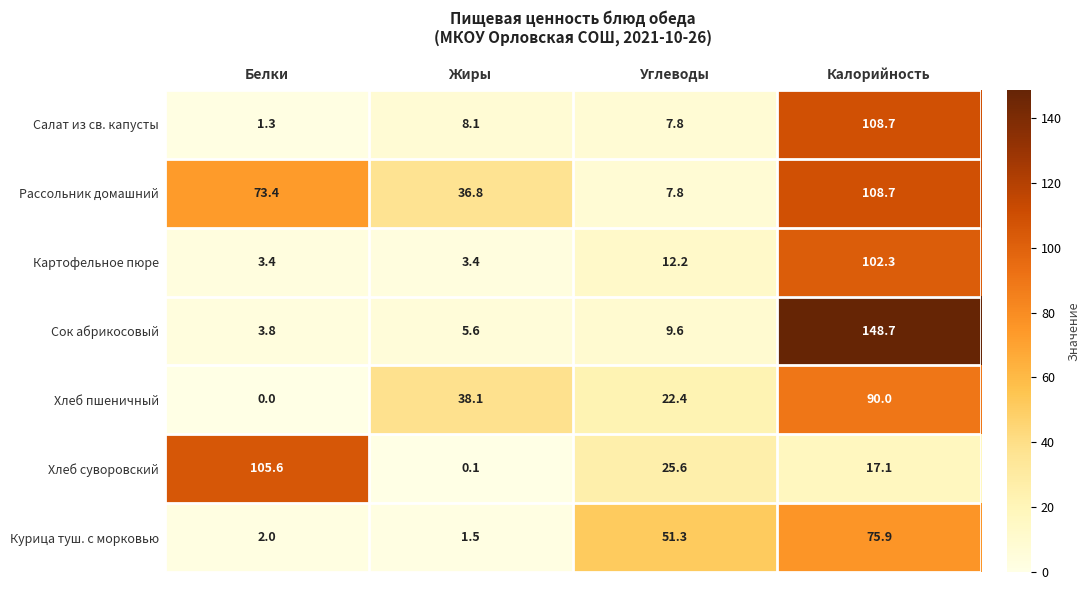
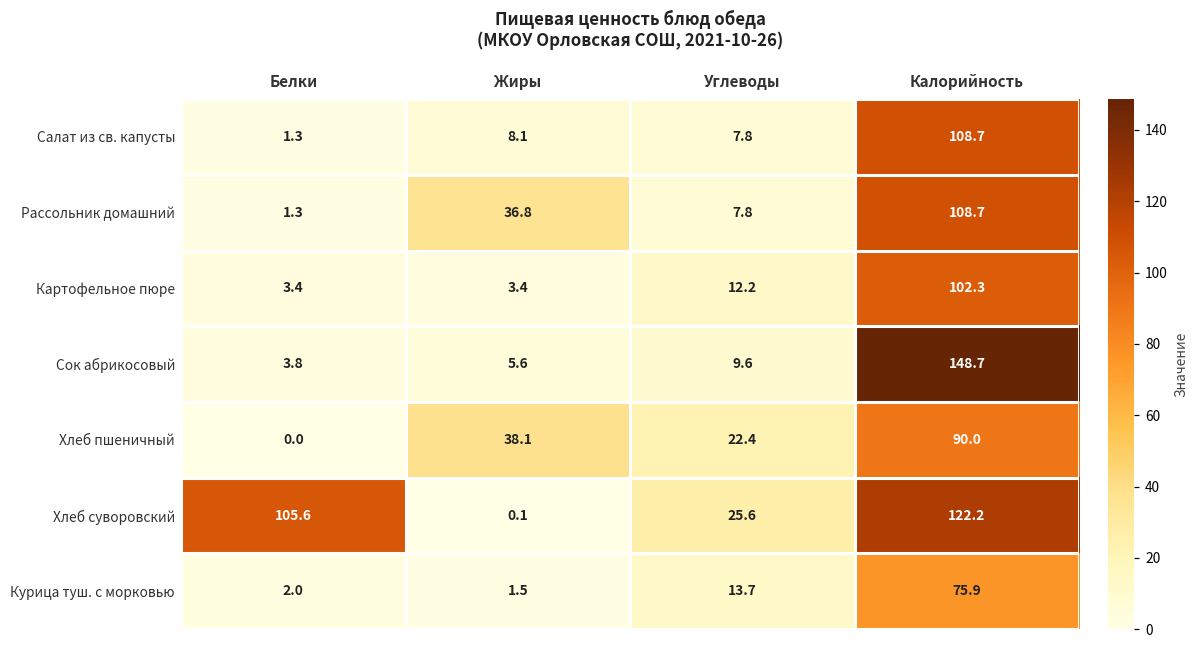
Рассольник домашний, Белки: 73.4 -> 1.3
Хлеб суворовский, Калорийность: 17.1 -> 122.2
Курица туш. с морковью, Углеводы: 51.3 -> 13.7
